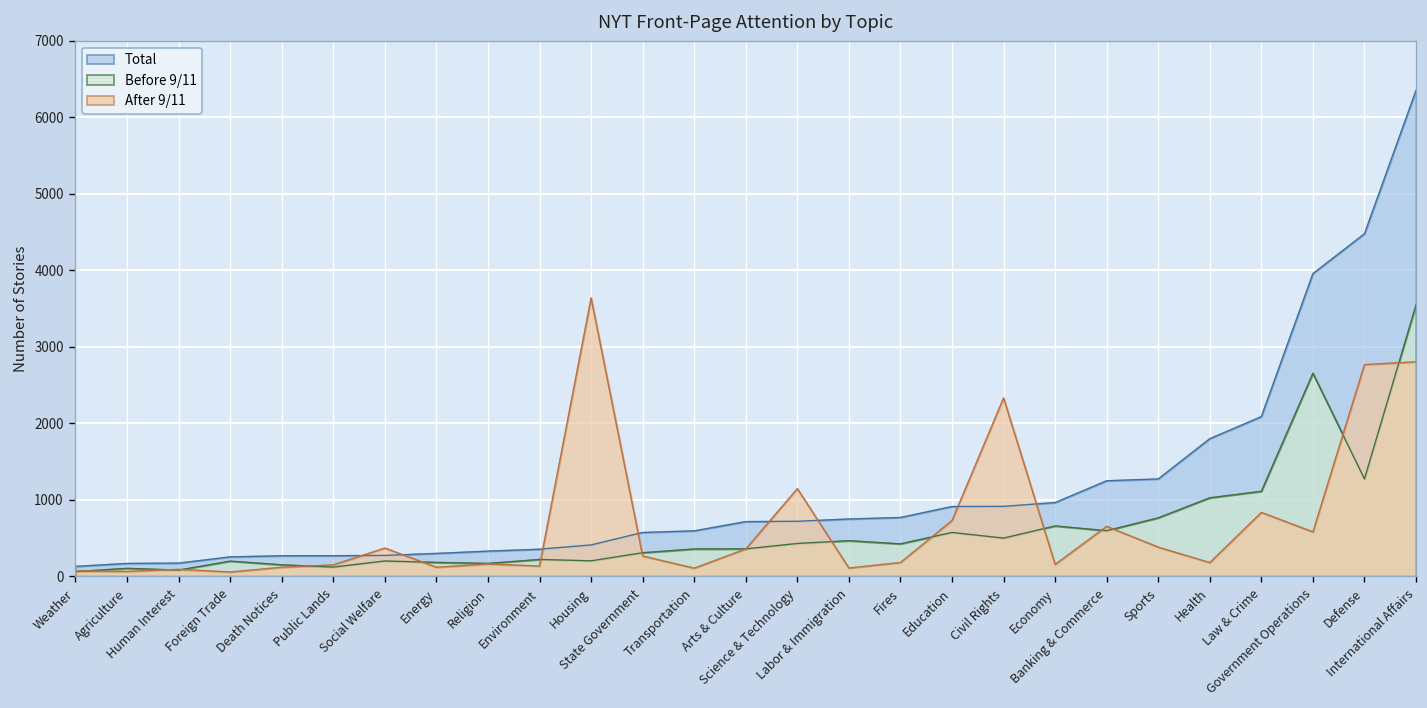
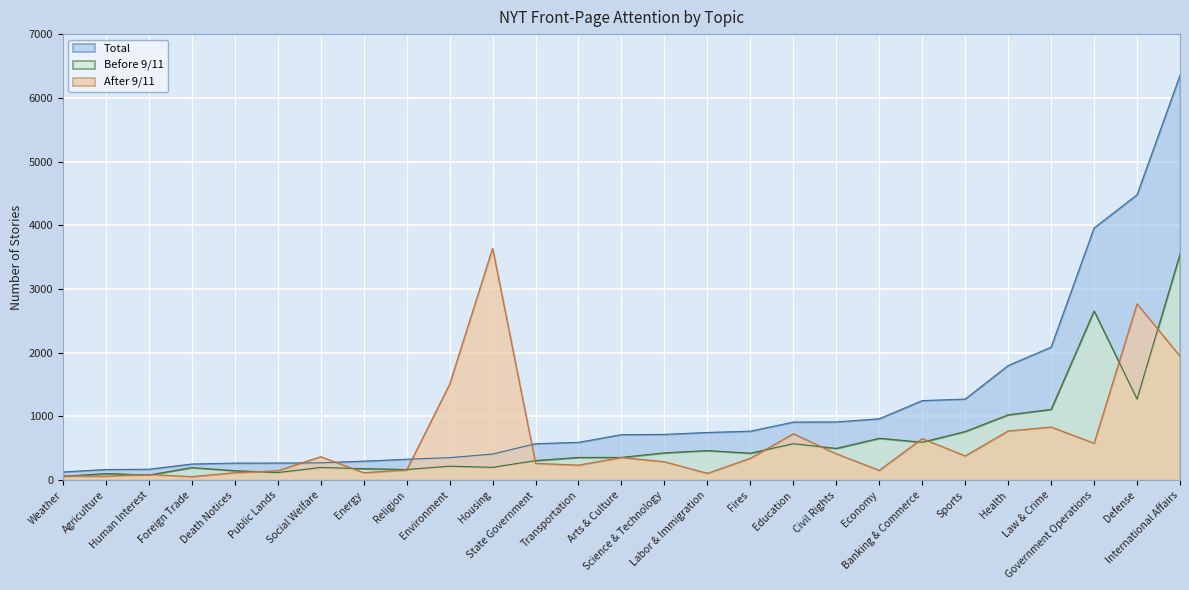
After 9/11, Environment: 100 -> 1500
After 9/11, Transportation: 100 -> 200
After 9/11, Science & Technology: 1100 -> 300
After 9/11, Fires: 200 -> 300
After 9/11, Civil Rights: 2300 -> 400
After 9/11, Health: 200 -> 800
After 9/11, International Affairs: 2800 -> 1900
